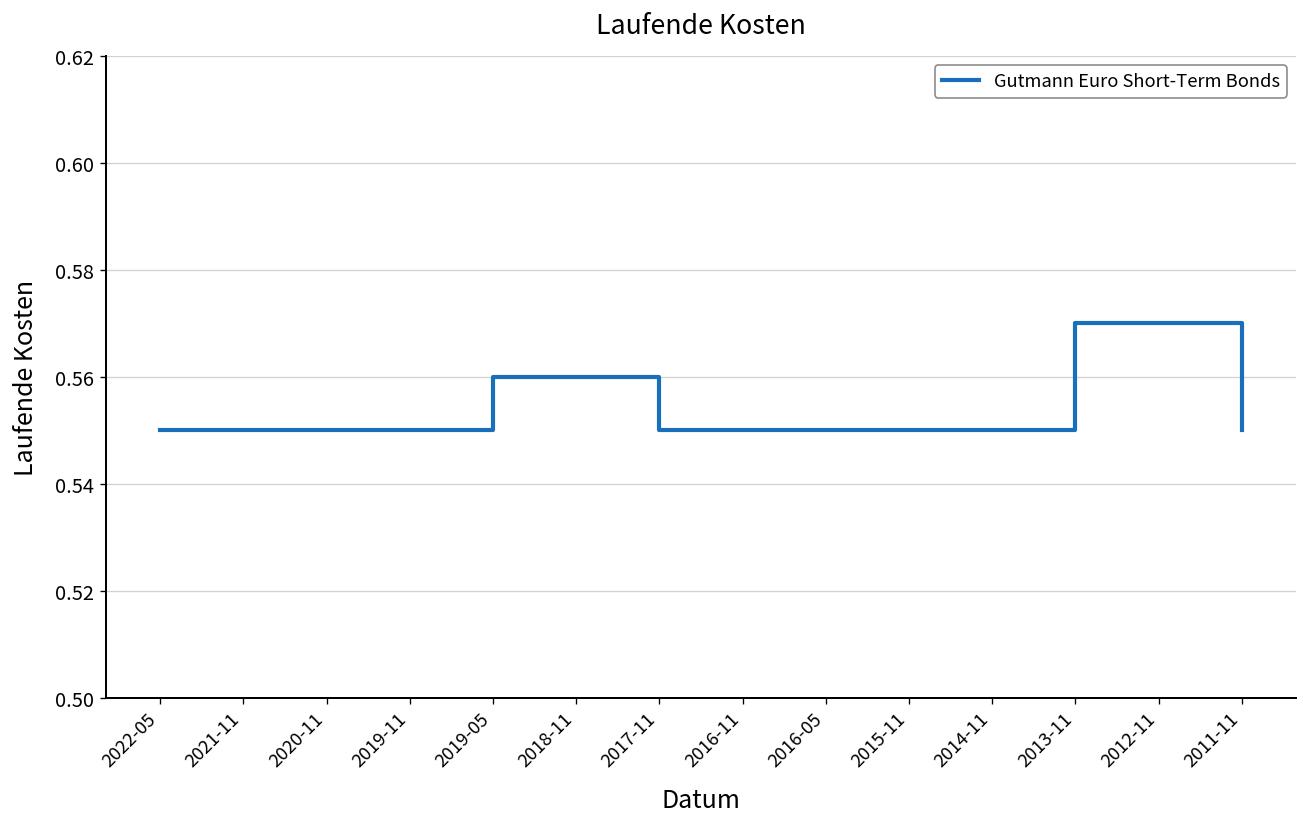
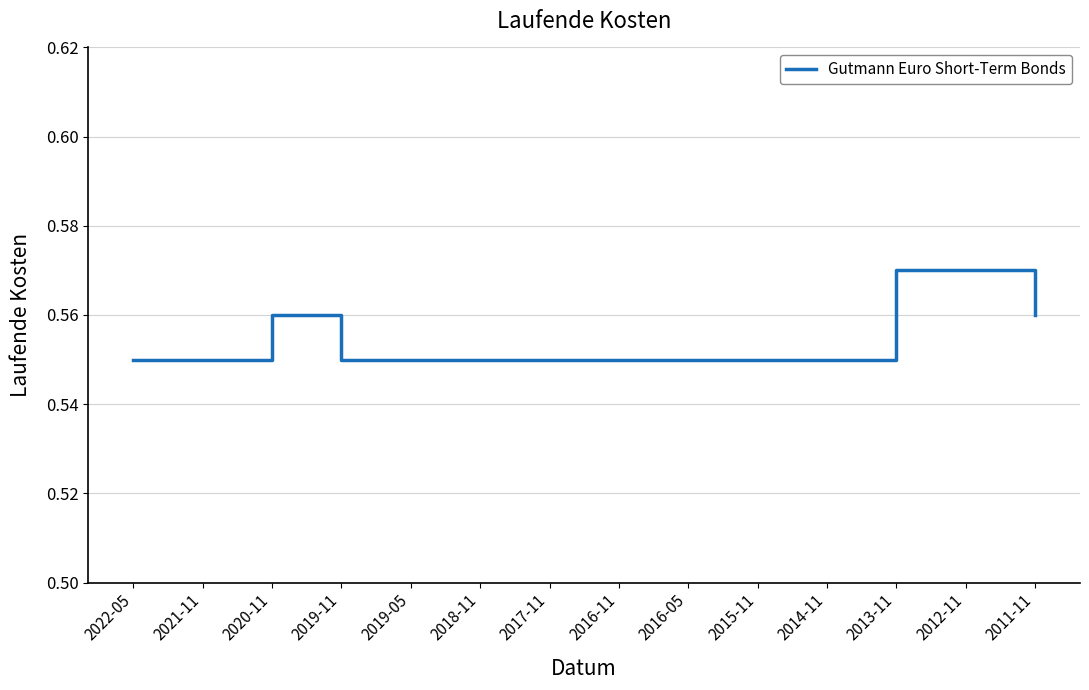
2020-11: 0.55 -> 0.56
2019-05: 0.56 -> 0.55
2018-11: 0.56 -> 0.55
2011-11: 0.55 -> 0.56
